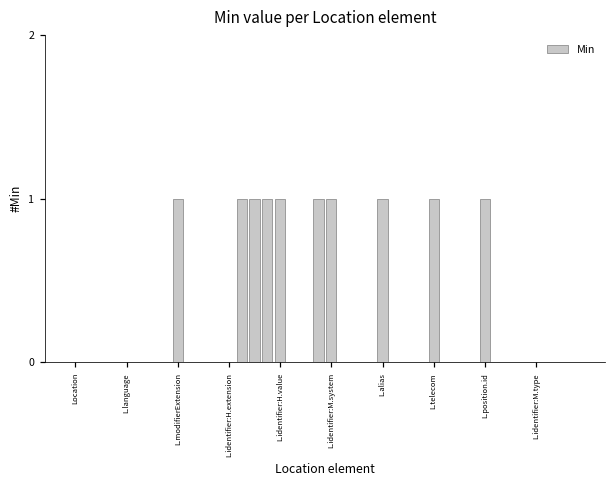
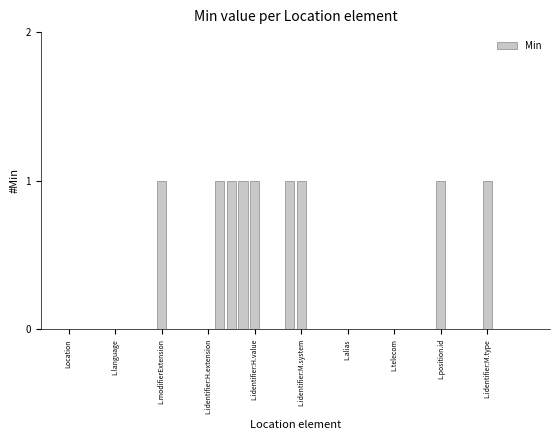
L.alias: 1 -> 0
L.telecom: 1 -> 0
L.identifier:M.type: 0 -> 1
